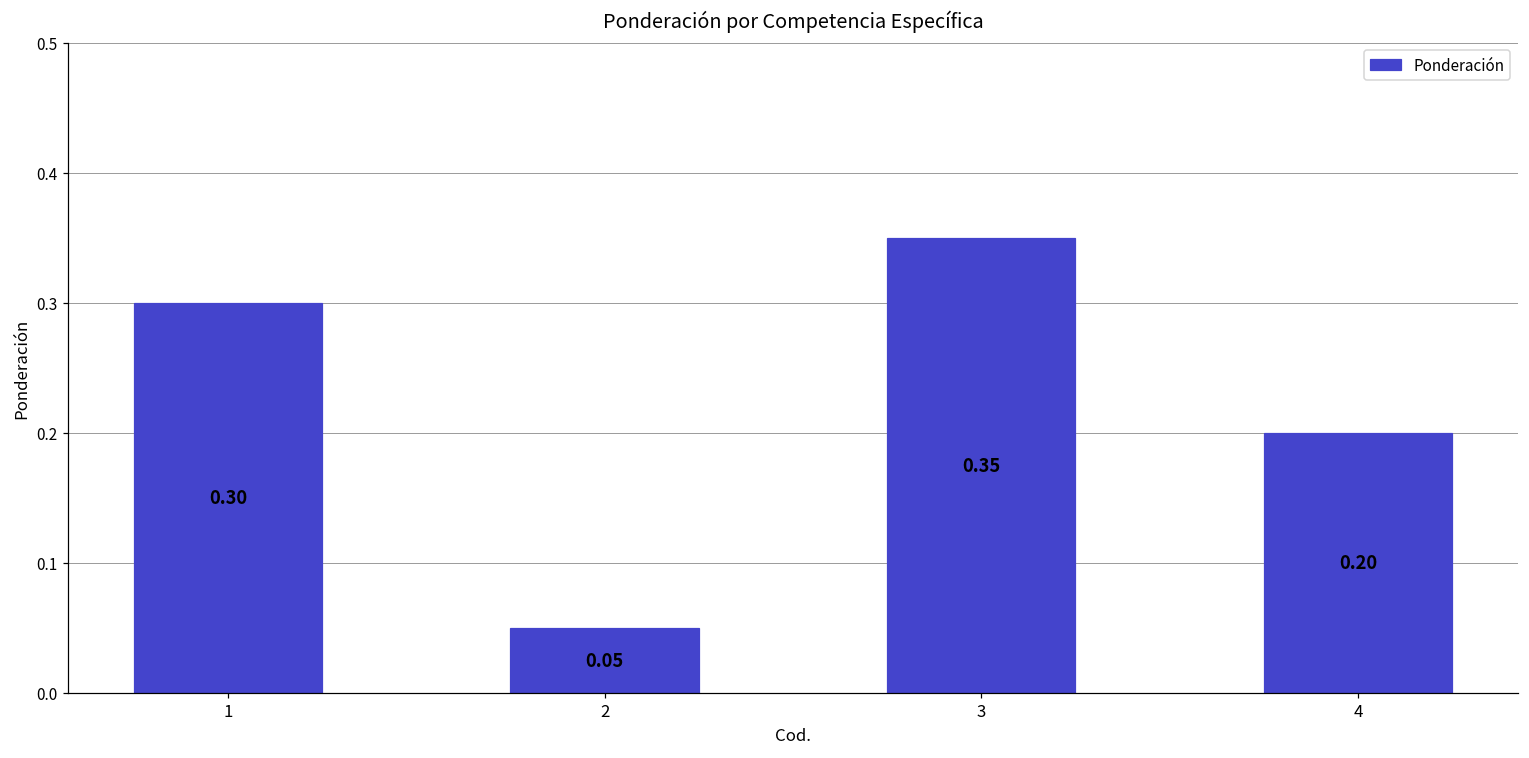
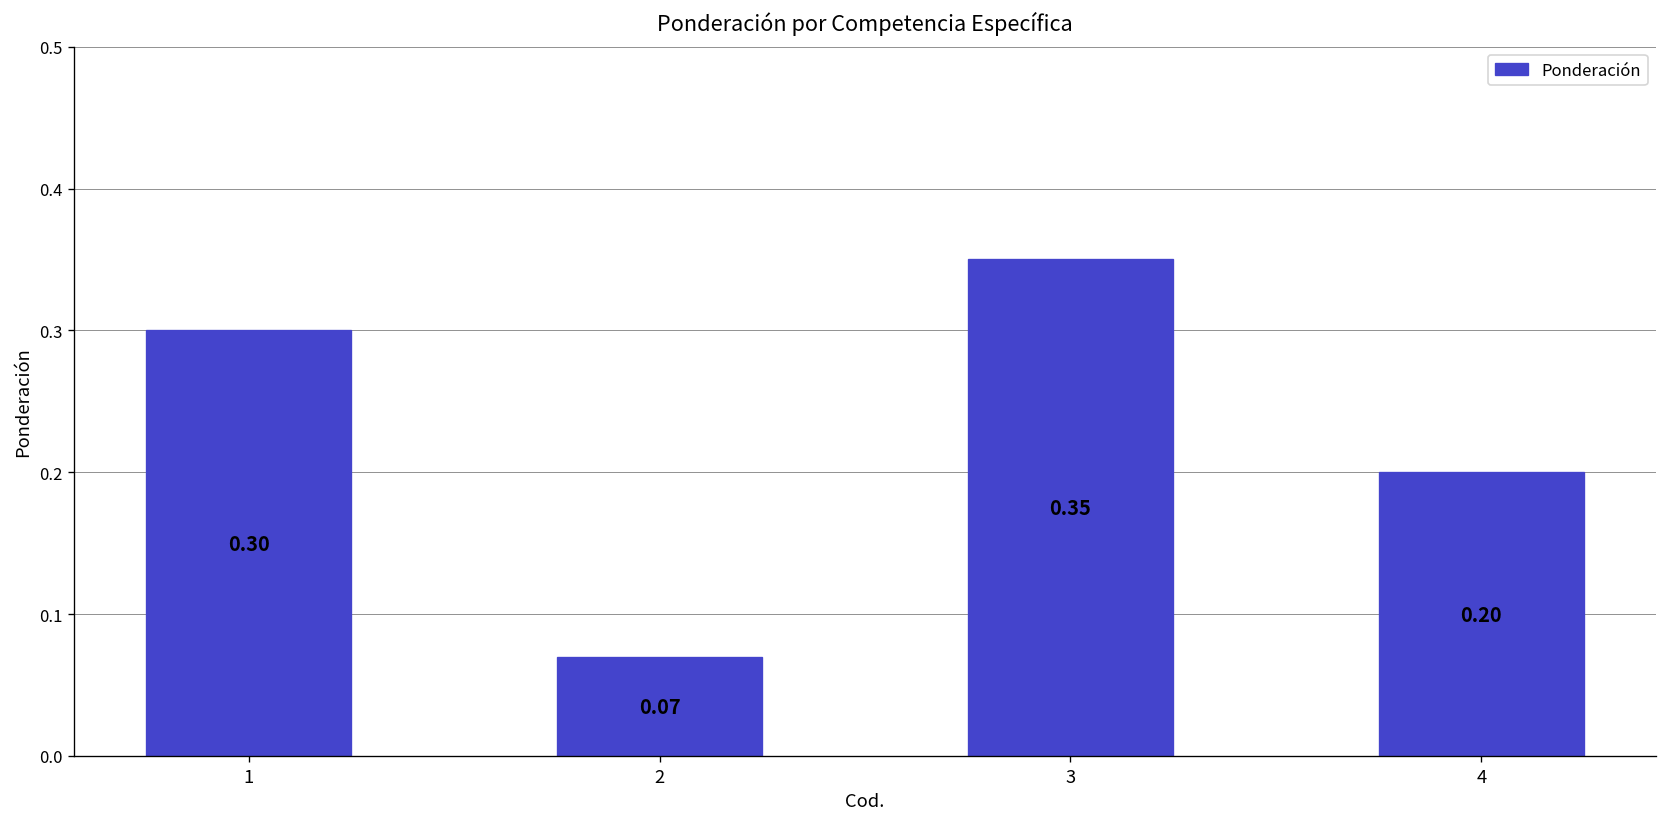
2: 0.05 -> 0.07
